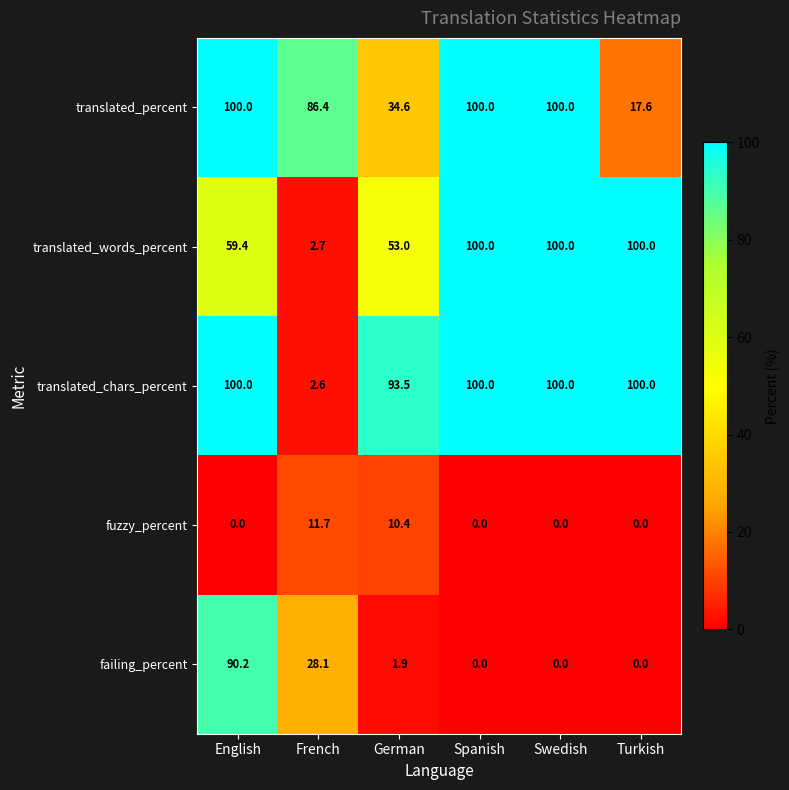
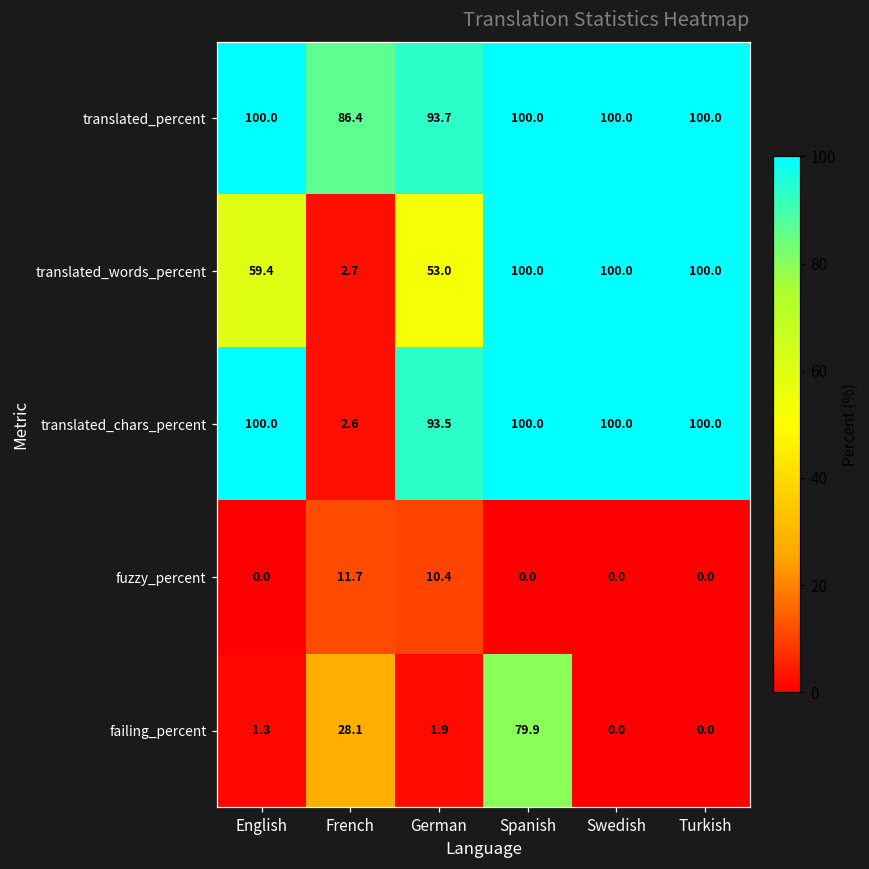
translated_percent, German: 34.6 -> 93.7
translated_percent, Turkish: 17.6 -> 100.0
failing_percent, English: 90.2 -> 1.3
failing_percent, Spanish: 0.0 -> 79.9
